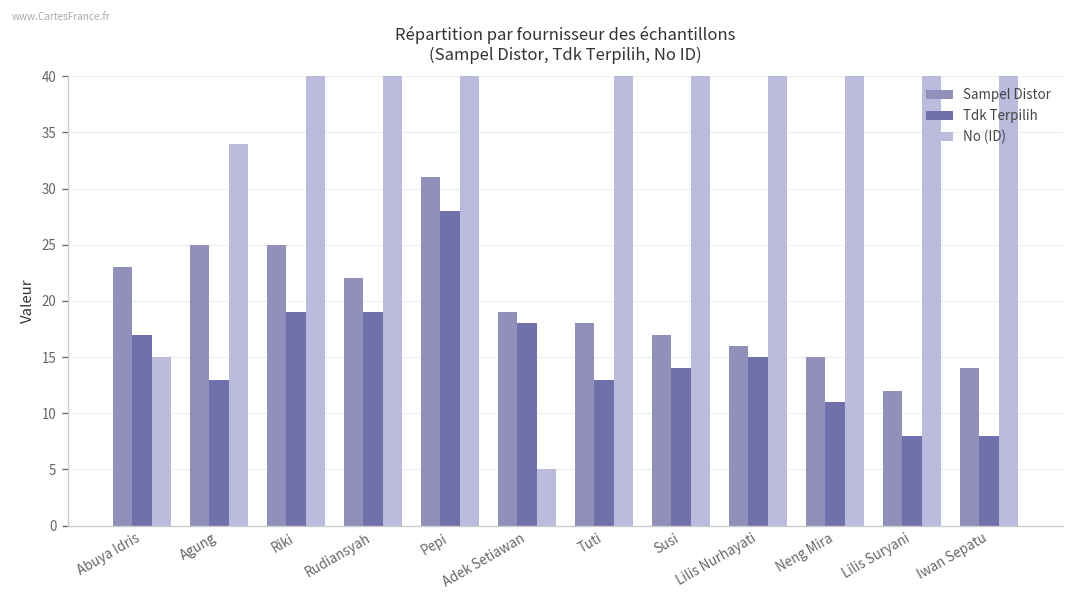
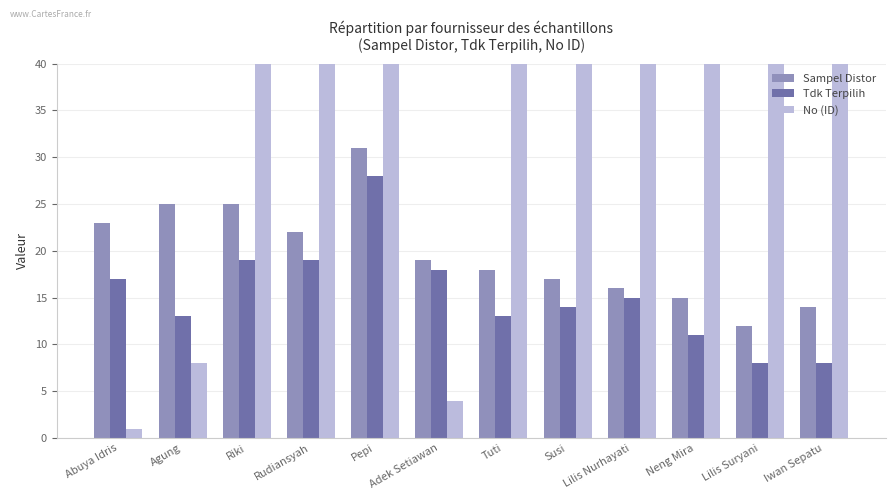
No (ID), Abuya Idris: 15 -> 1
No (ID), Agung: 34 -> 8
No (ID), Adek Setiawan: 5 -> 4
